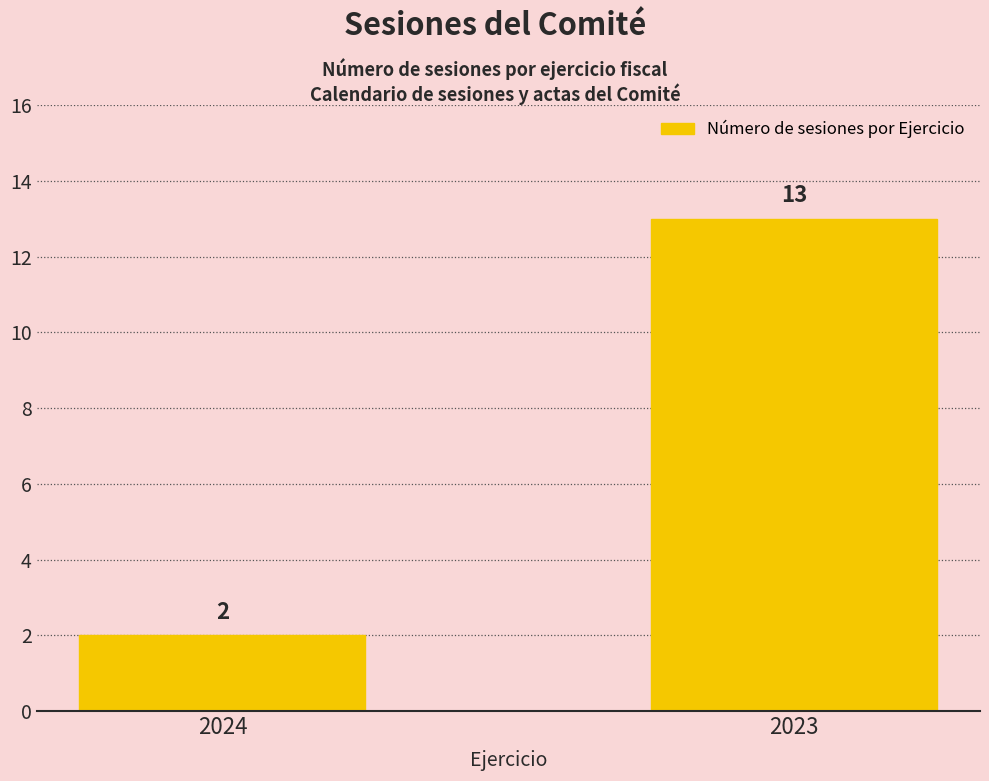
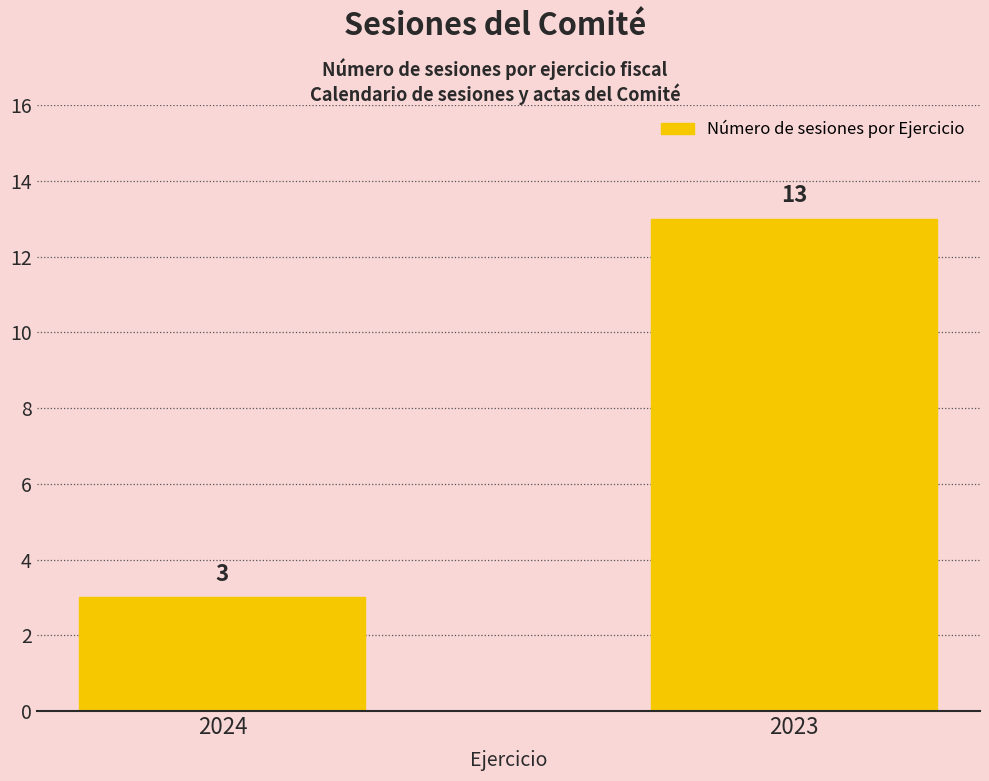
2024: 2 -> 3
